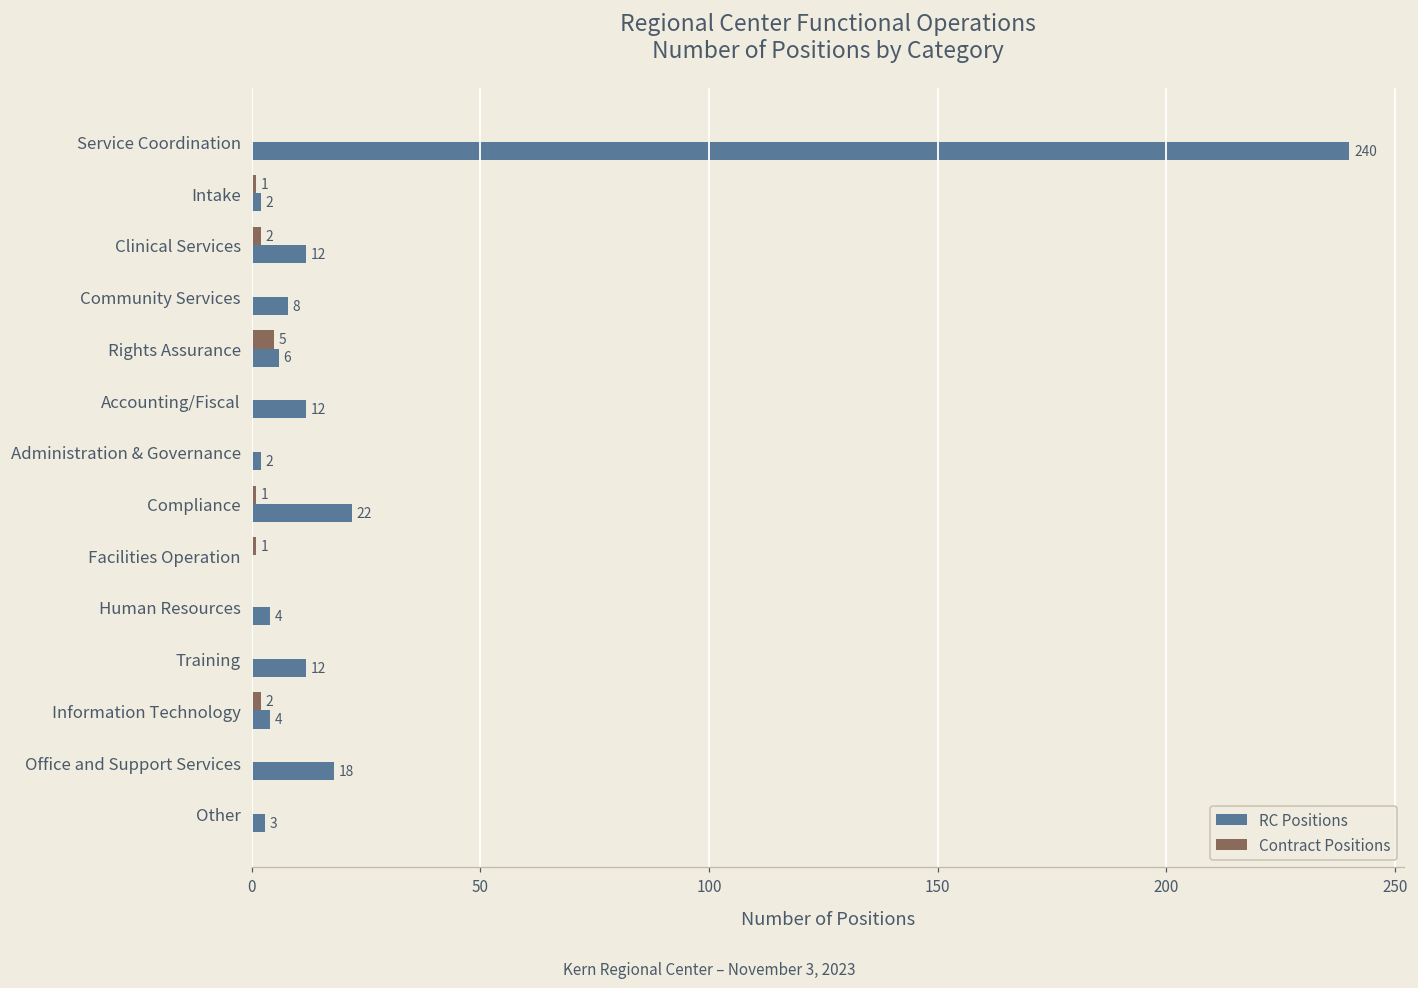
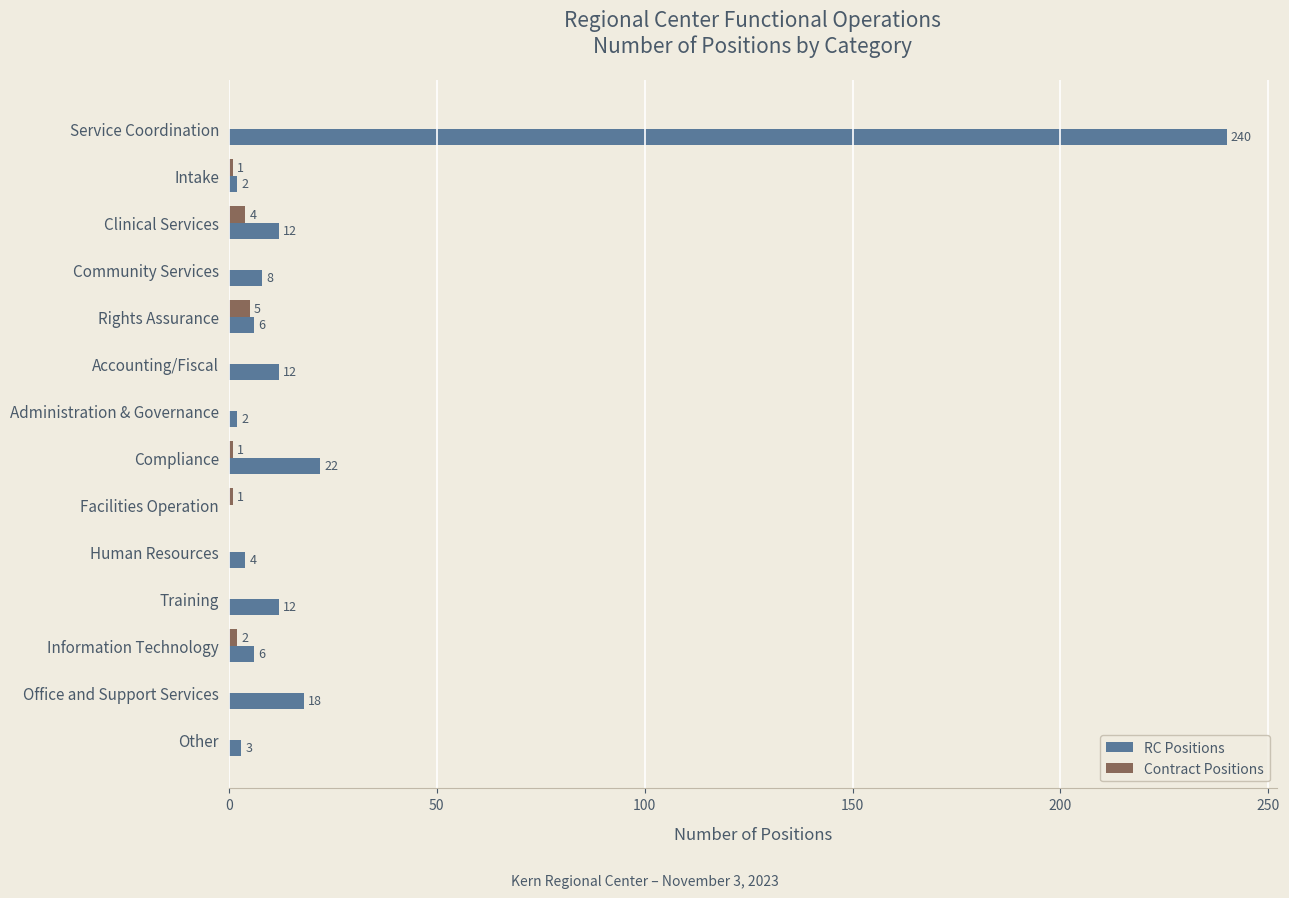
Contract Positions, Clinical Services: 2 -> 4
RC Positions, Information Technology: 4 -> 6
